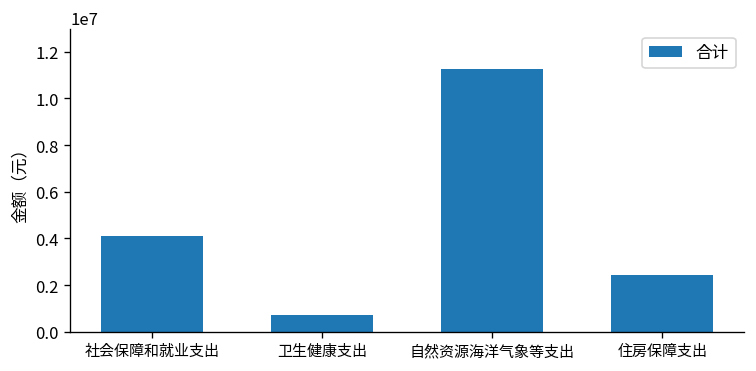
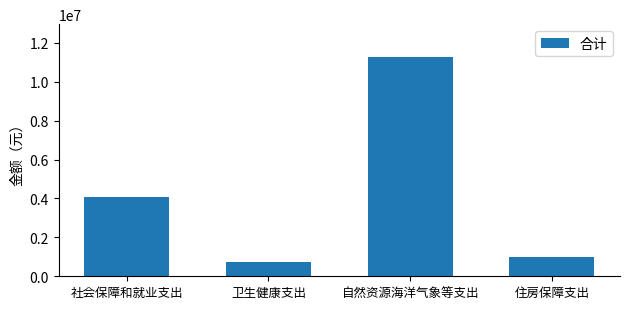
住房保障支出: 2400000 -> 1000000
